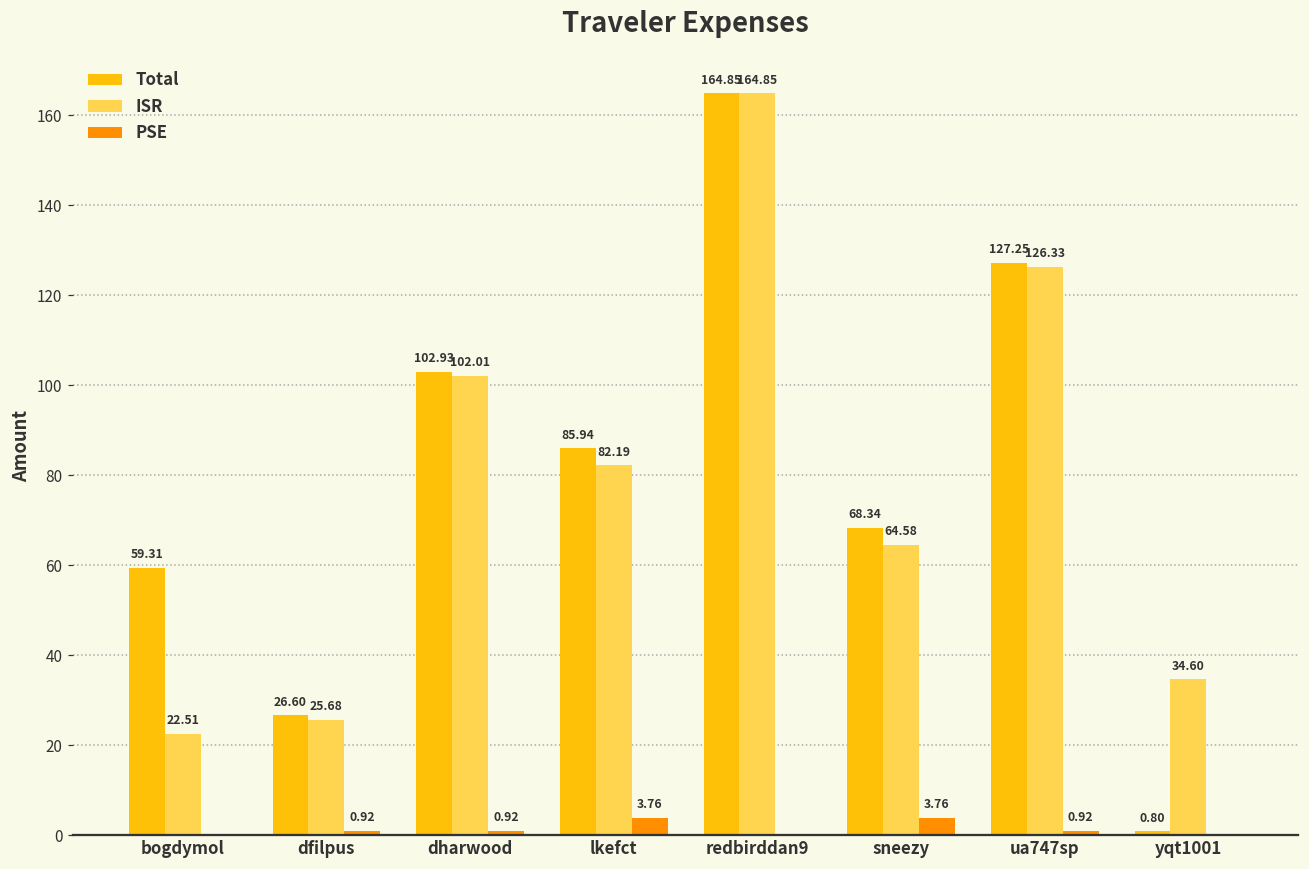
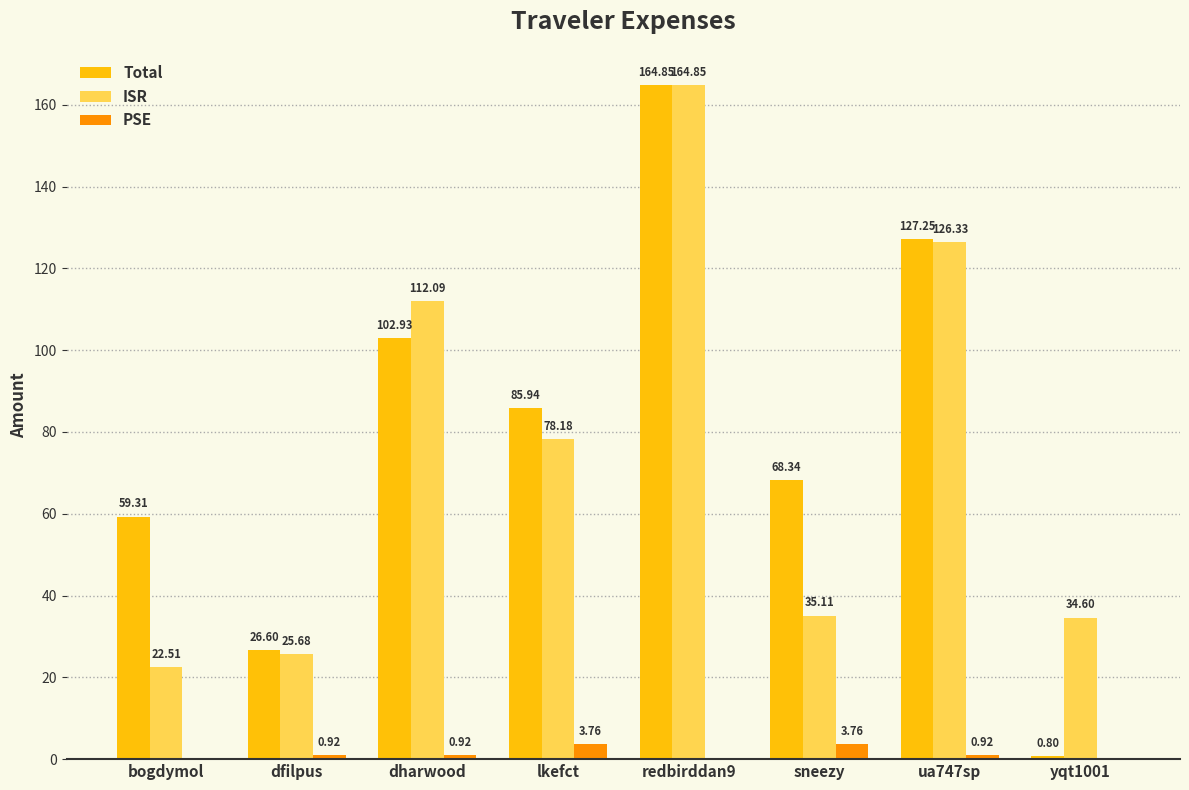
ISR, dharwood: 102.01 -> 112.09
ISR, lkefct: 82.19 -> 78.18
ISR, sneezy: 64.58 -> 35.11
